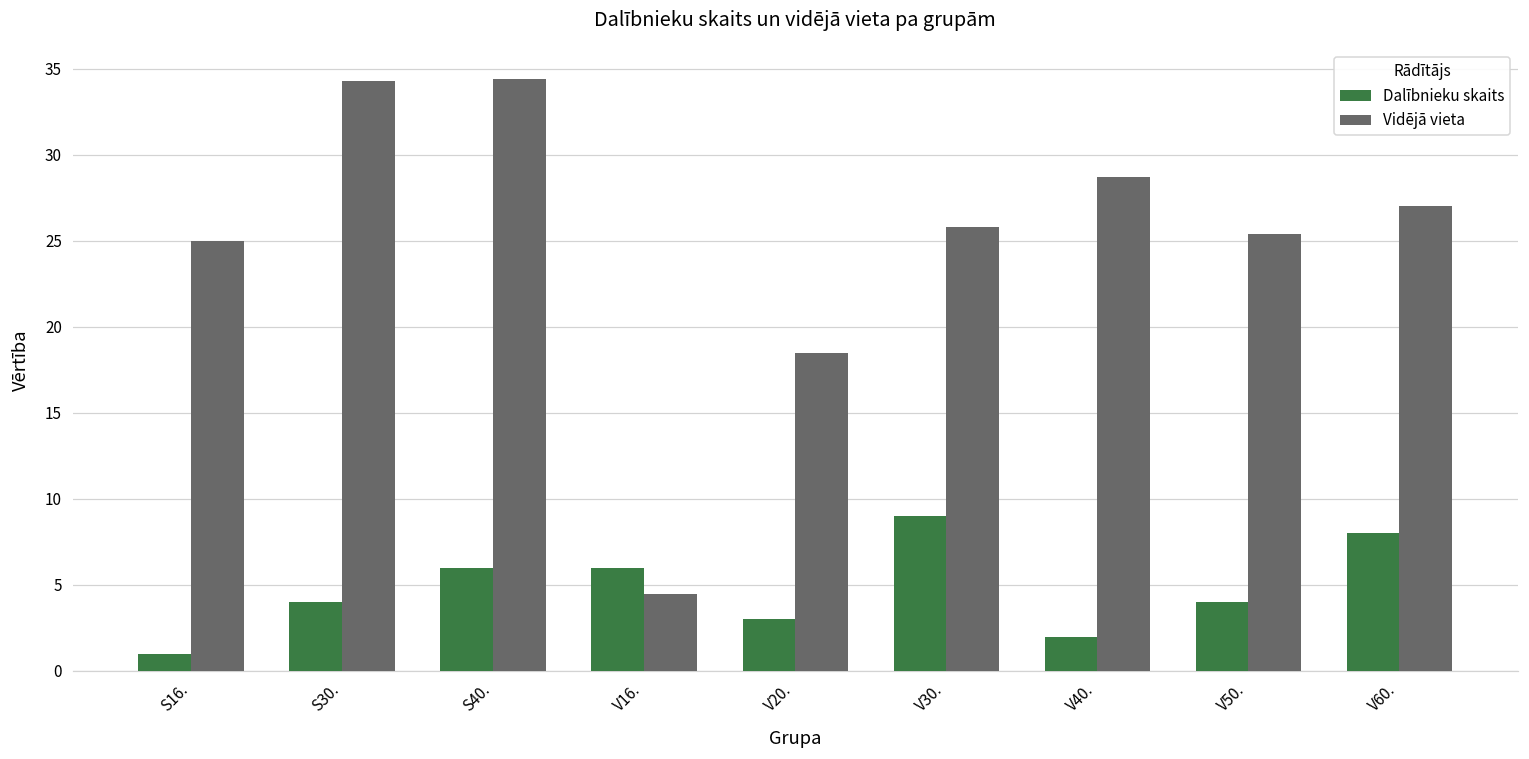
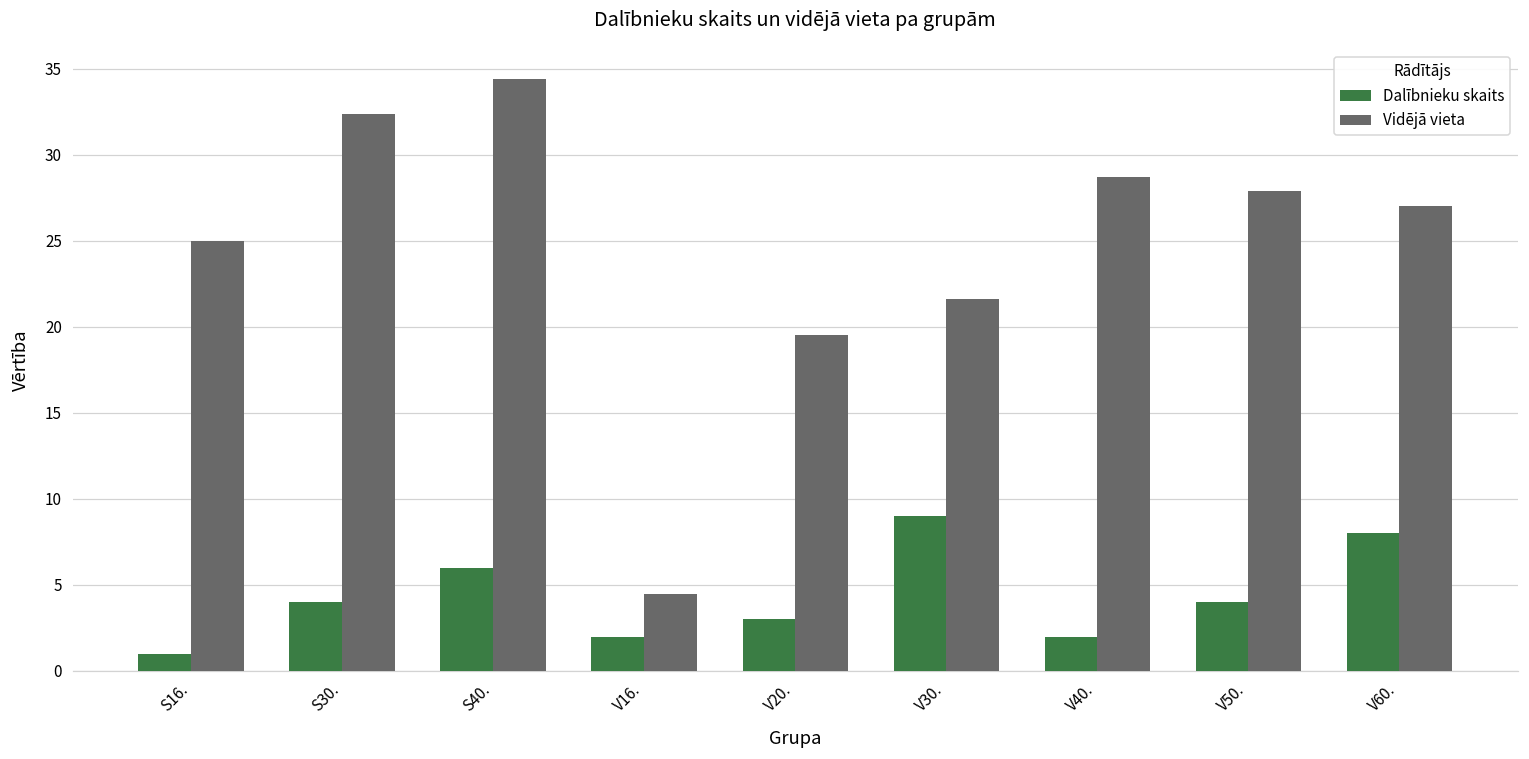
Vidējā vieta, S30.: 34.3 -> 32.3
Dalībnieku skaits, V16.: 6 -> 2
Vidējā vieta, V20.: 18.5 -> 19.5
Vidējā vieta, V30.: 25.8 -> 21.6
Vidējā vieta, V50.: 25.4 -> 27.9
